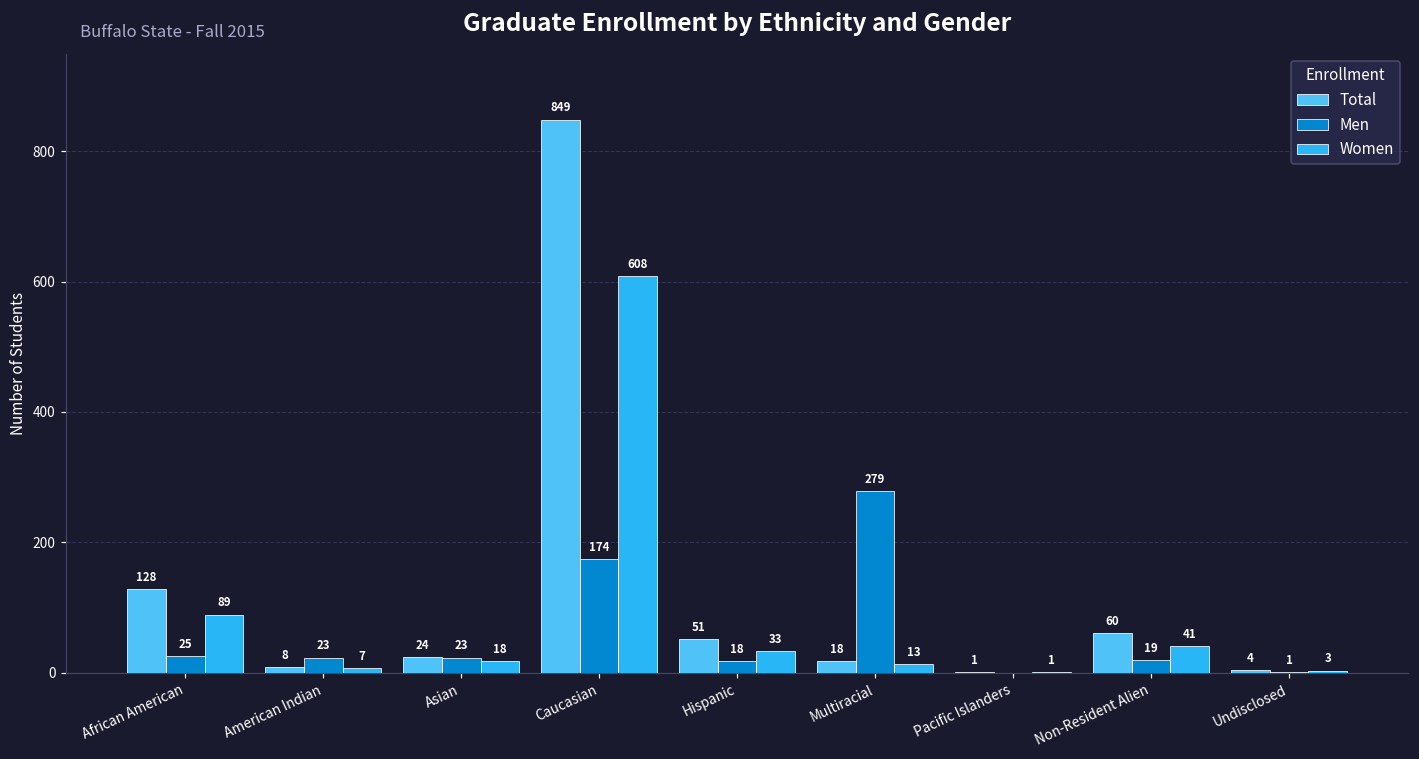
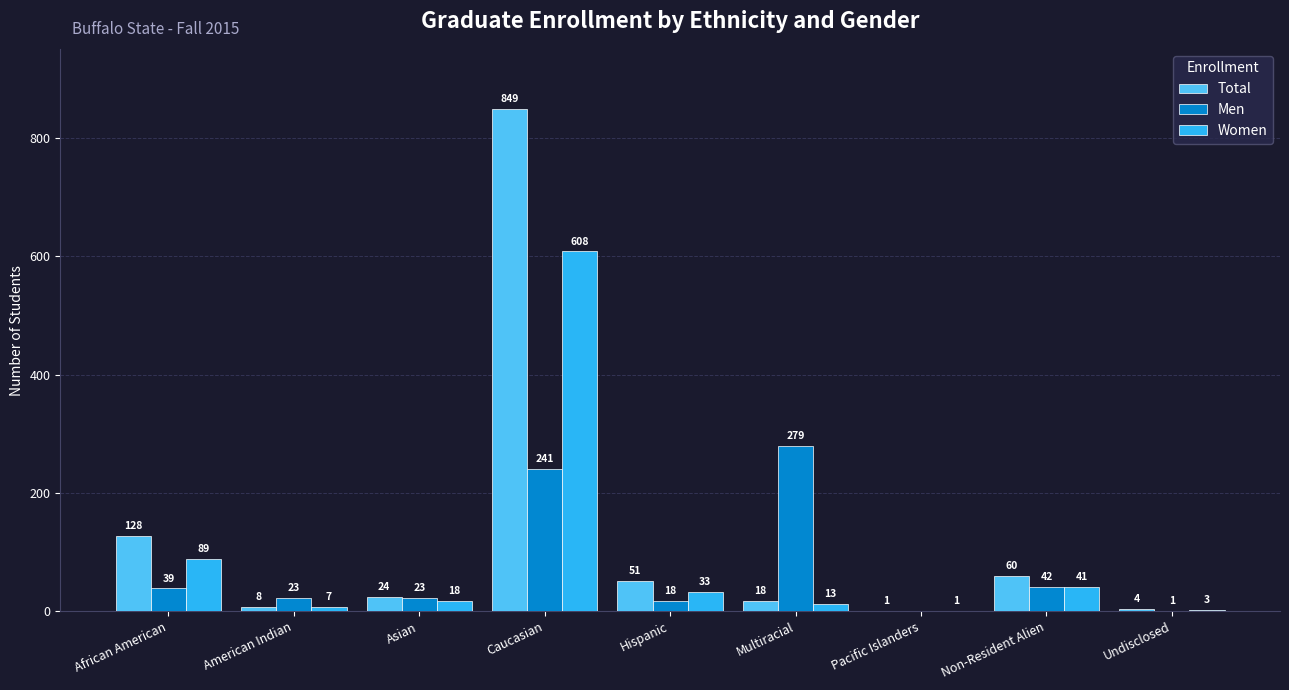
Men, African American: 25 -> 39
Men, Caucasian: 174 -> 241
Men, Non-Resident Alien: 19 -> 42
